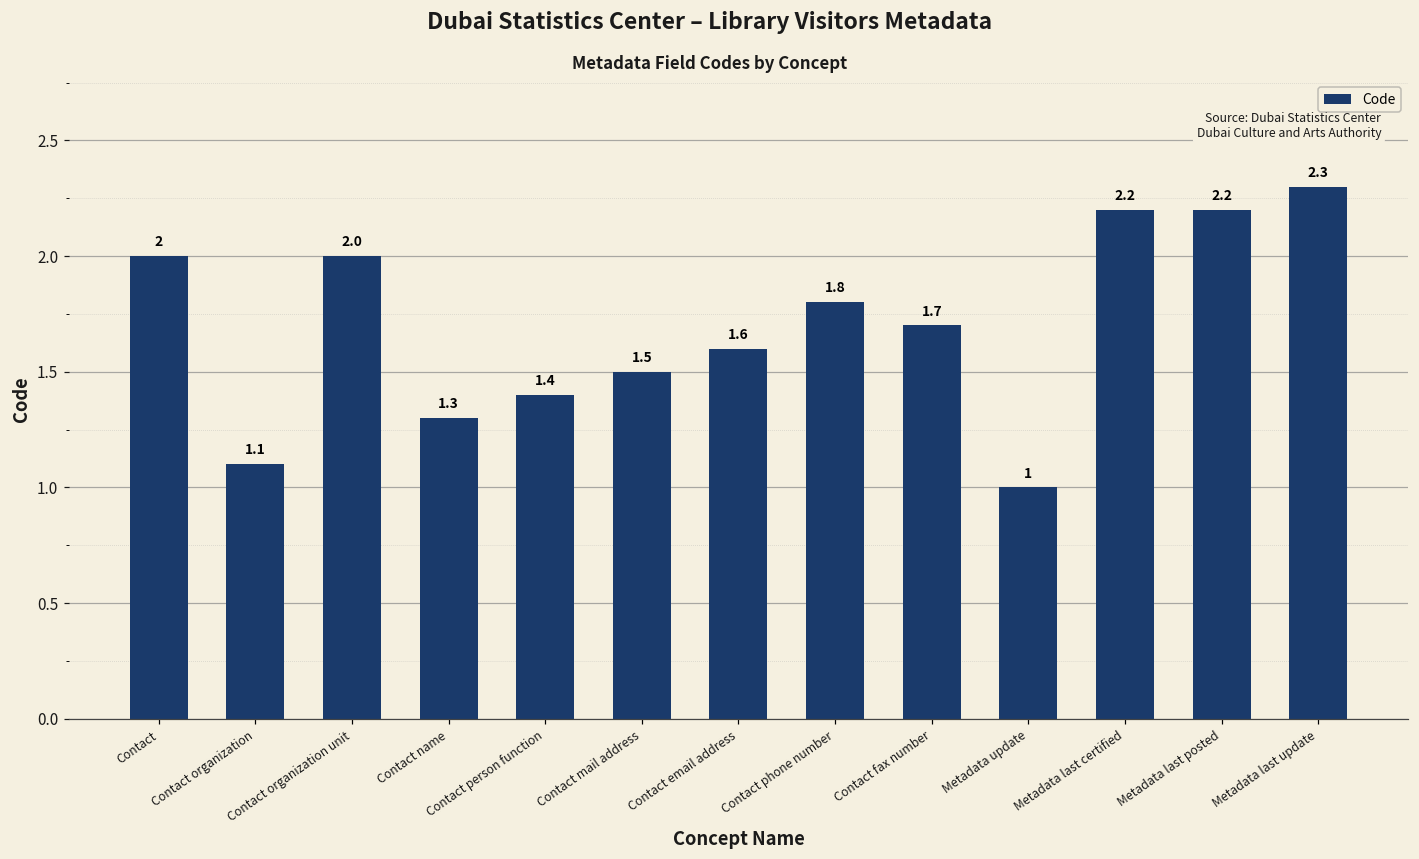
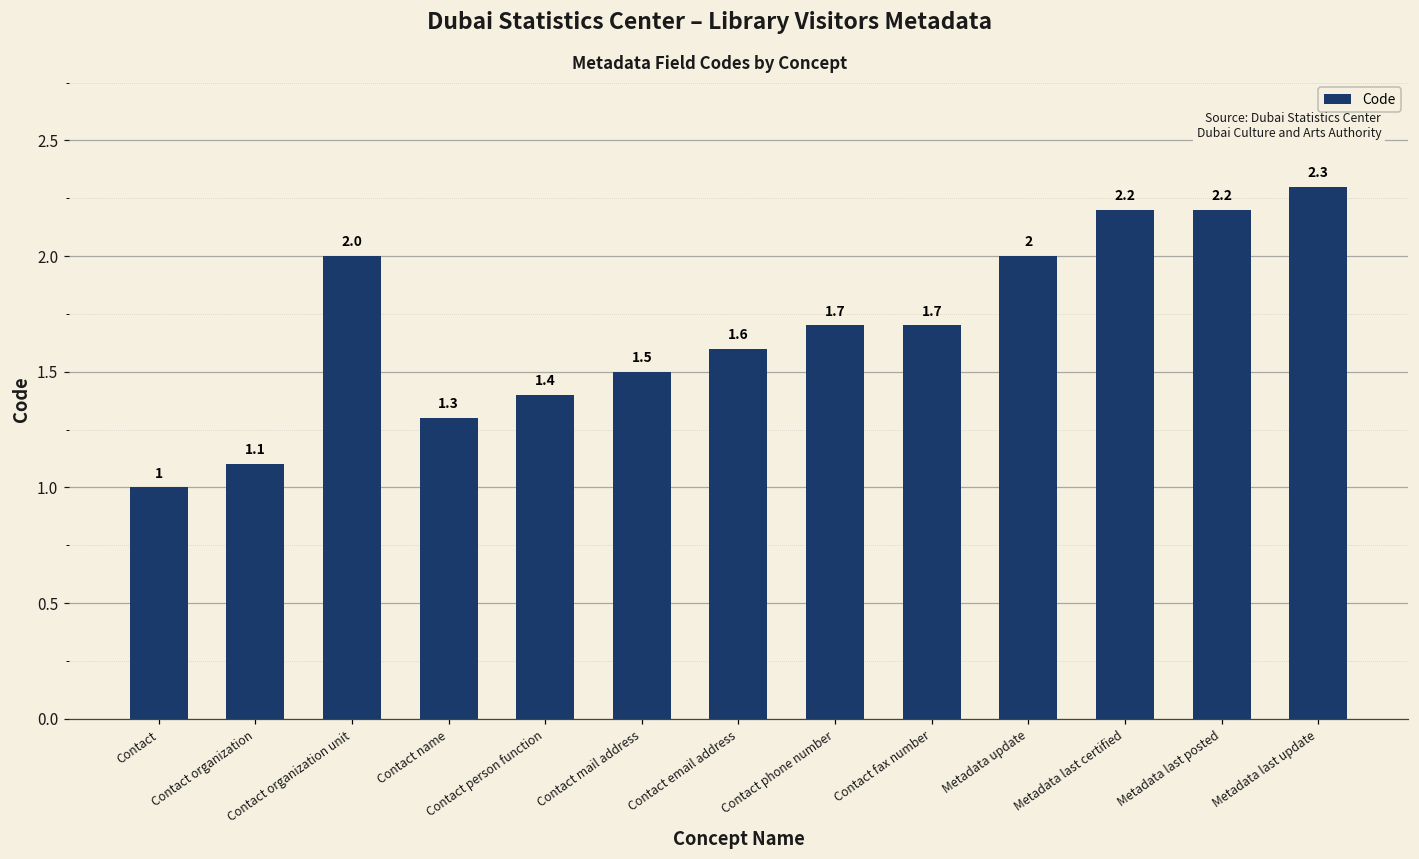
Contact: 2 -> 1
Contact phone number: 1.8 -> 1.7
Metadata update: 1 -> 2
